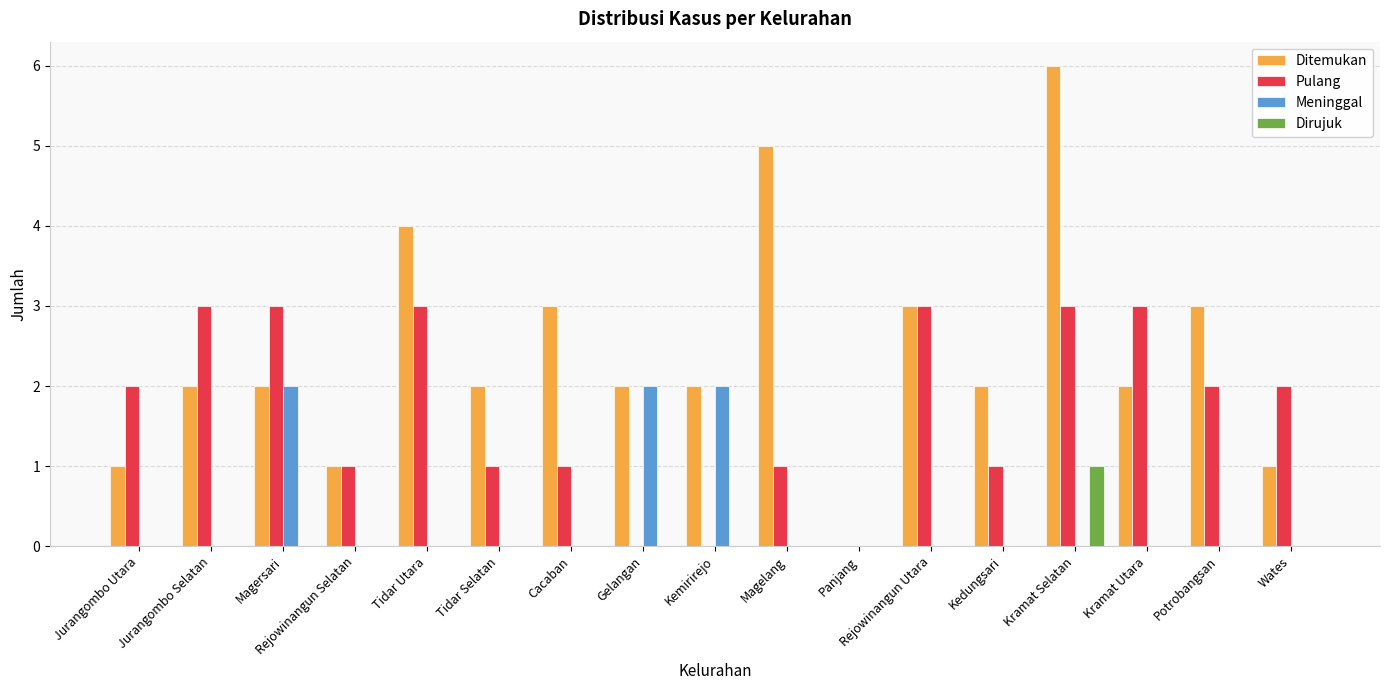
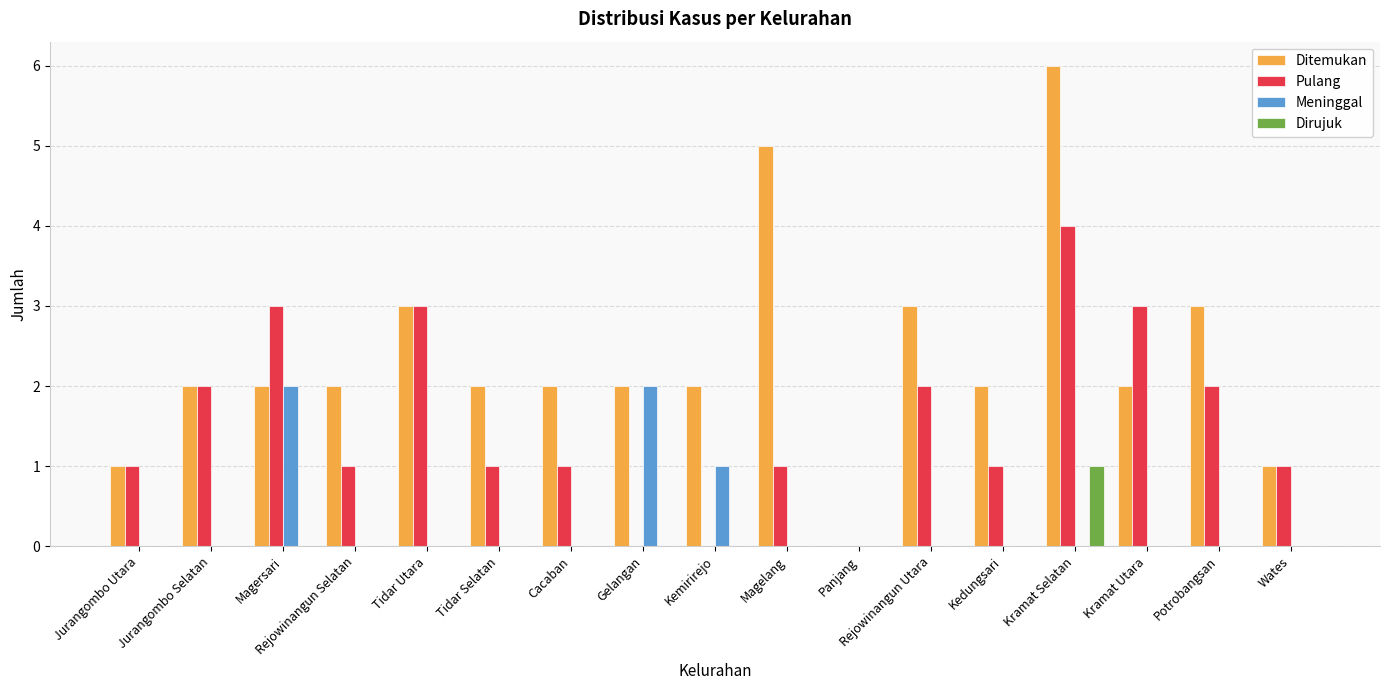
Pulang, Jurangombo Utara: 2 -> 1
Pulang, Jurangombo Selatan: 3 -> 2
Ditemukan, Rejowinangun Selatan: 1 -> 2
Ditemukan, Tidar Utara: 4 -> 3
Ditemukan, Cacaban: 3 -> 2
Meninggal, Kemirirejo: 2 -> 1
Pulang, Rejowinangun Utara: 3 -> 2
Pulang, Kramat Selatan: 3 -> 4
Pulang, Wates: 2 -> 1
